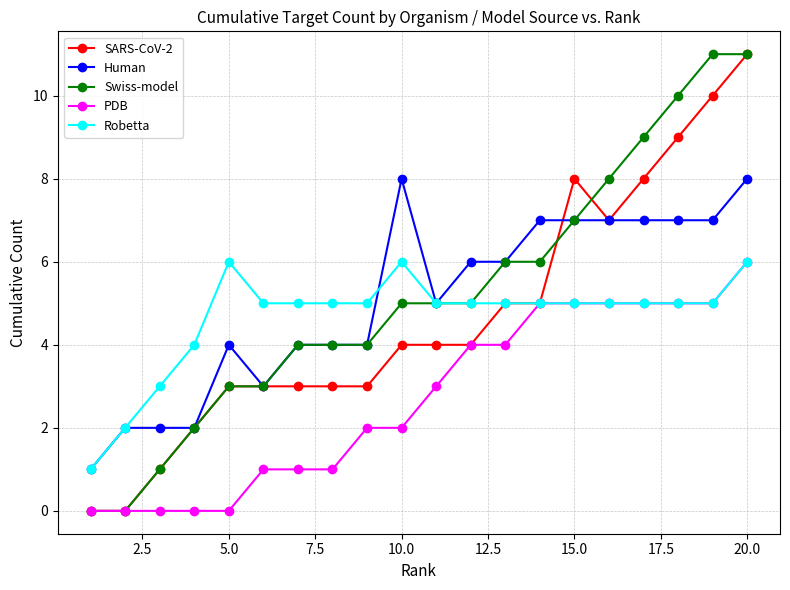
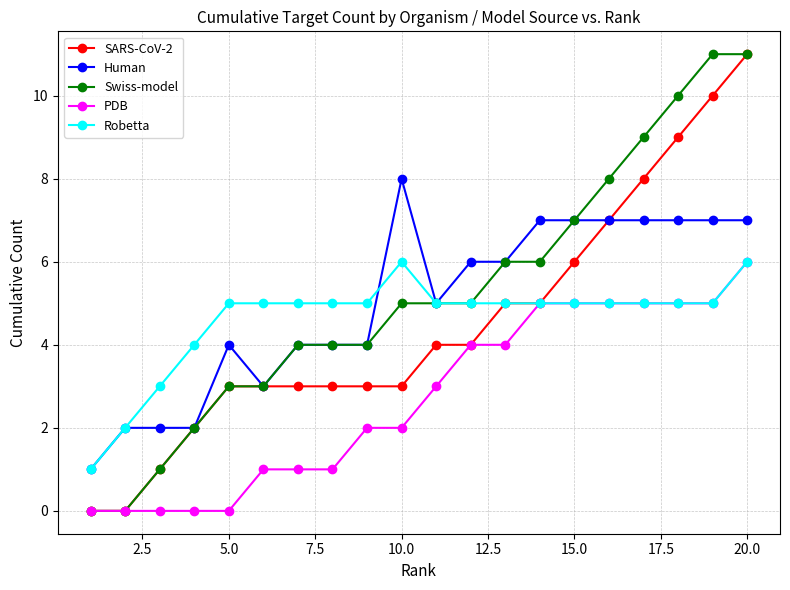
Robetta, 5.0: 6 -> 5
SARS-CoV-2, 10.0: 4 -> 3
SARS-CoV-2, 15.0: 8 -> 6
Human, 20.0: 8 -> 7
